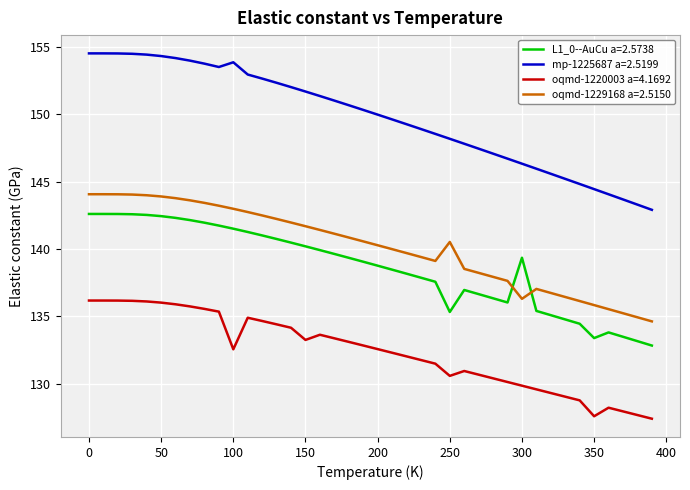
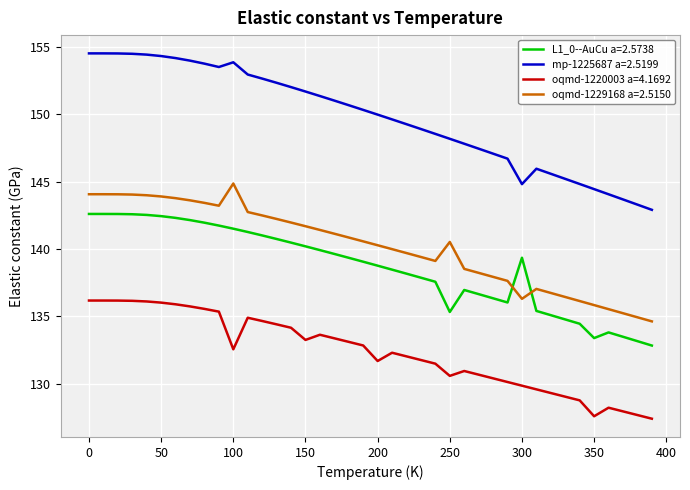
oqmd-1229168 a=2.5150, 100: 143.0 -> 144.9
oqmd-1220003 a=4.1692, 200: 132.6 -> 131.7
mp-1225687 a=2.5199, 300: 146.3 -> 144.8
